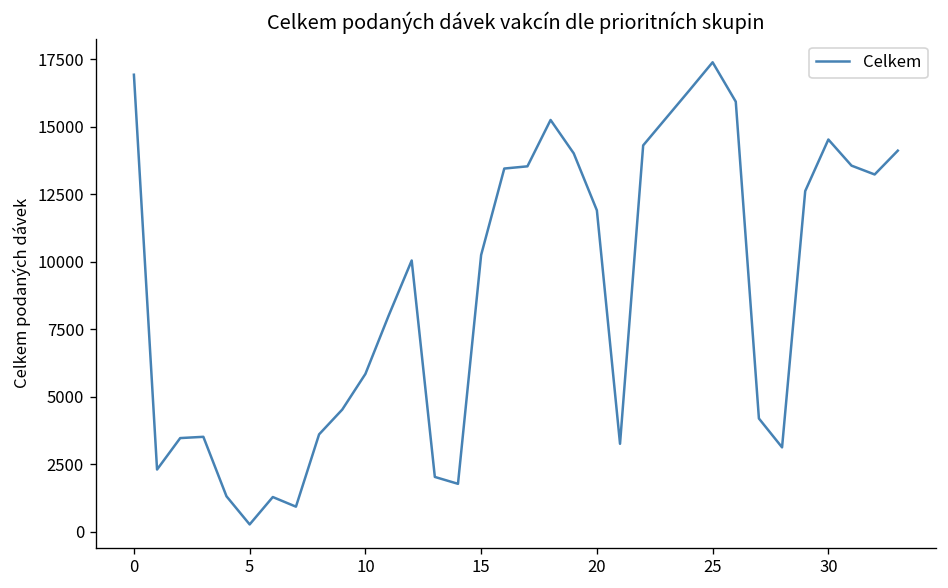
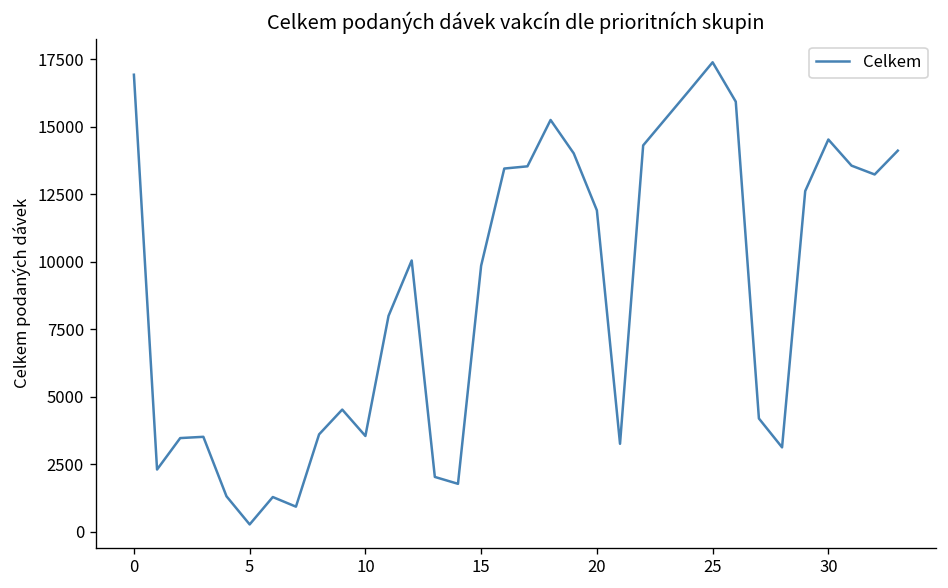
10: 5800 -> 3500
15: 10300 -> 9900
